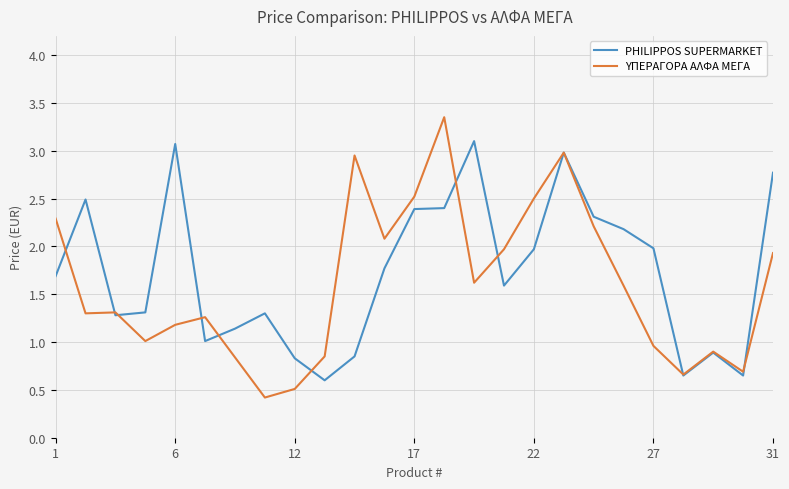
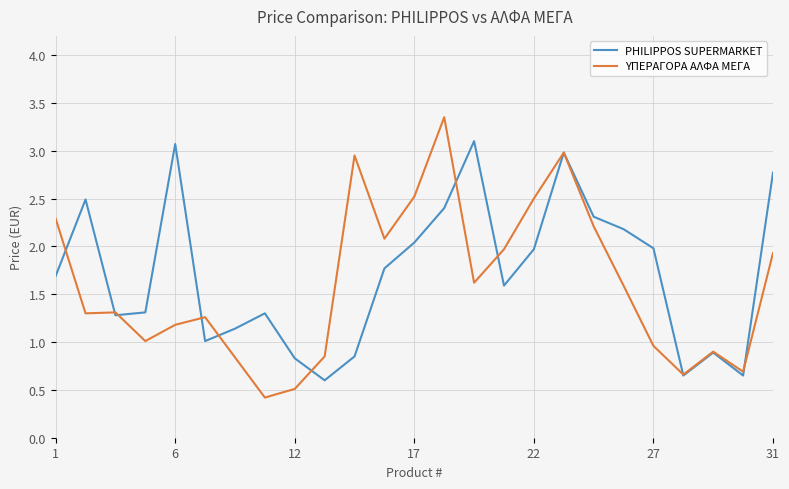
PHILIPPOS SUPERMARKET, 17: 2.4 -> 2.0
